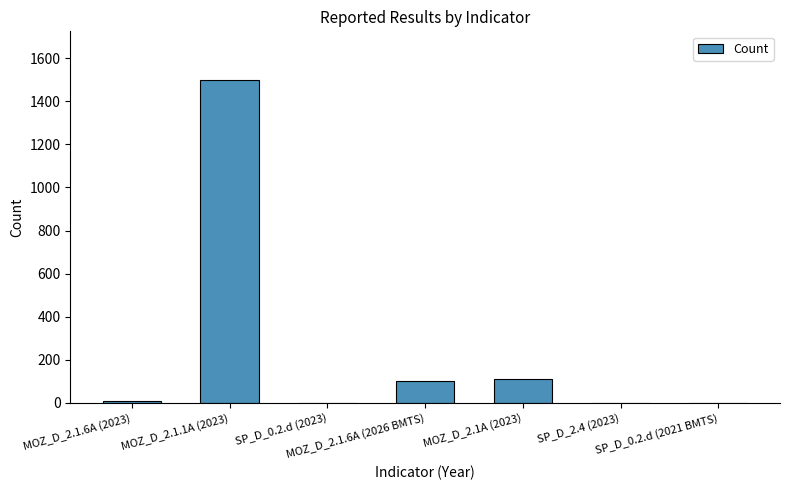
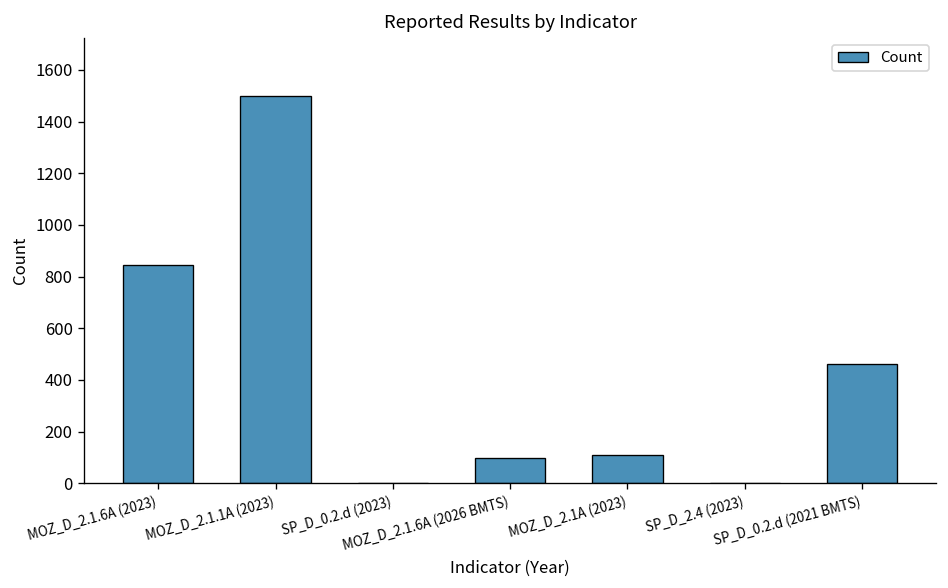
MOZ_D_2.1.6A (2023): 10 -> 850
SP_D_0.2.d (2021 BMTS): 0 -> 460
